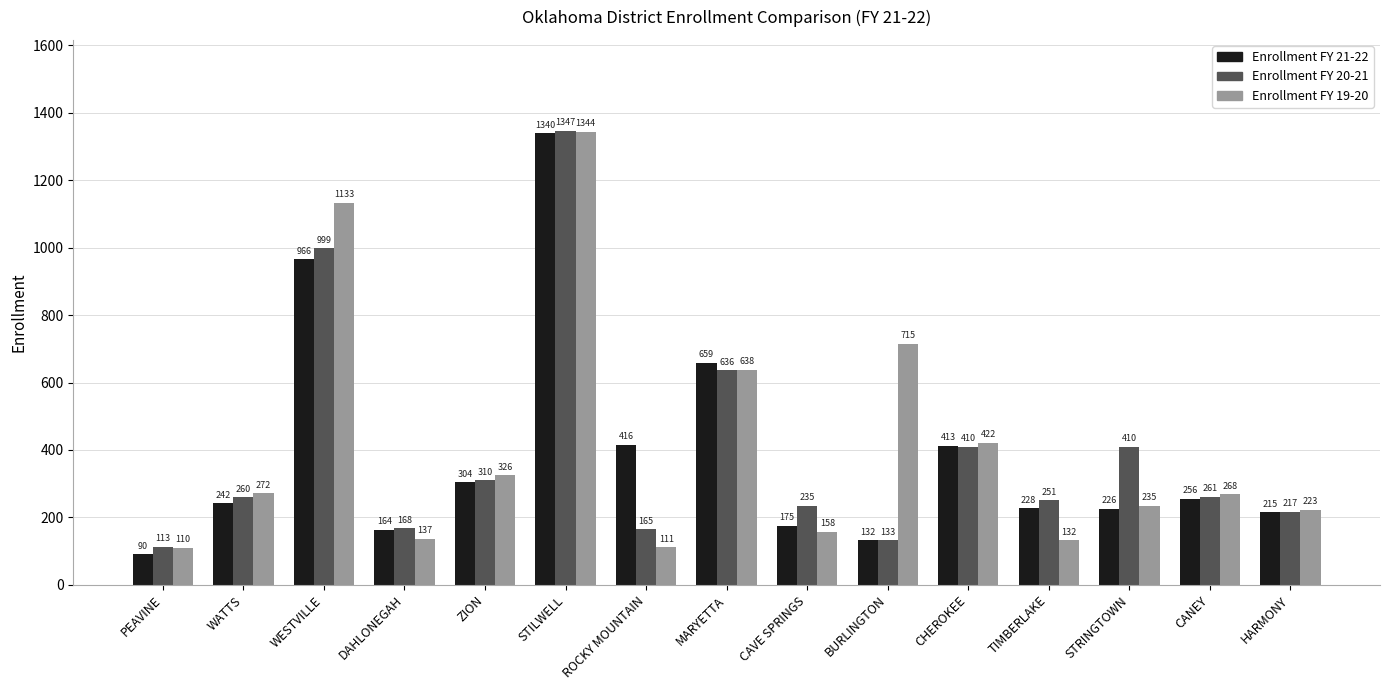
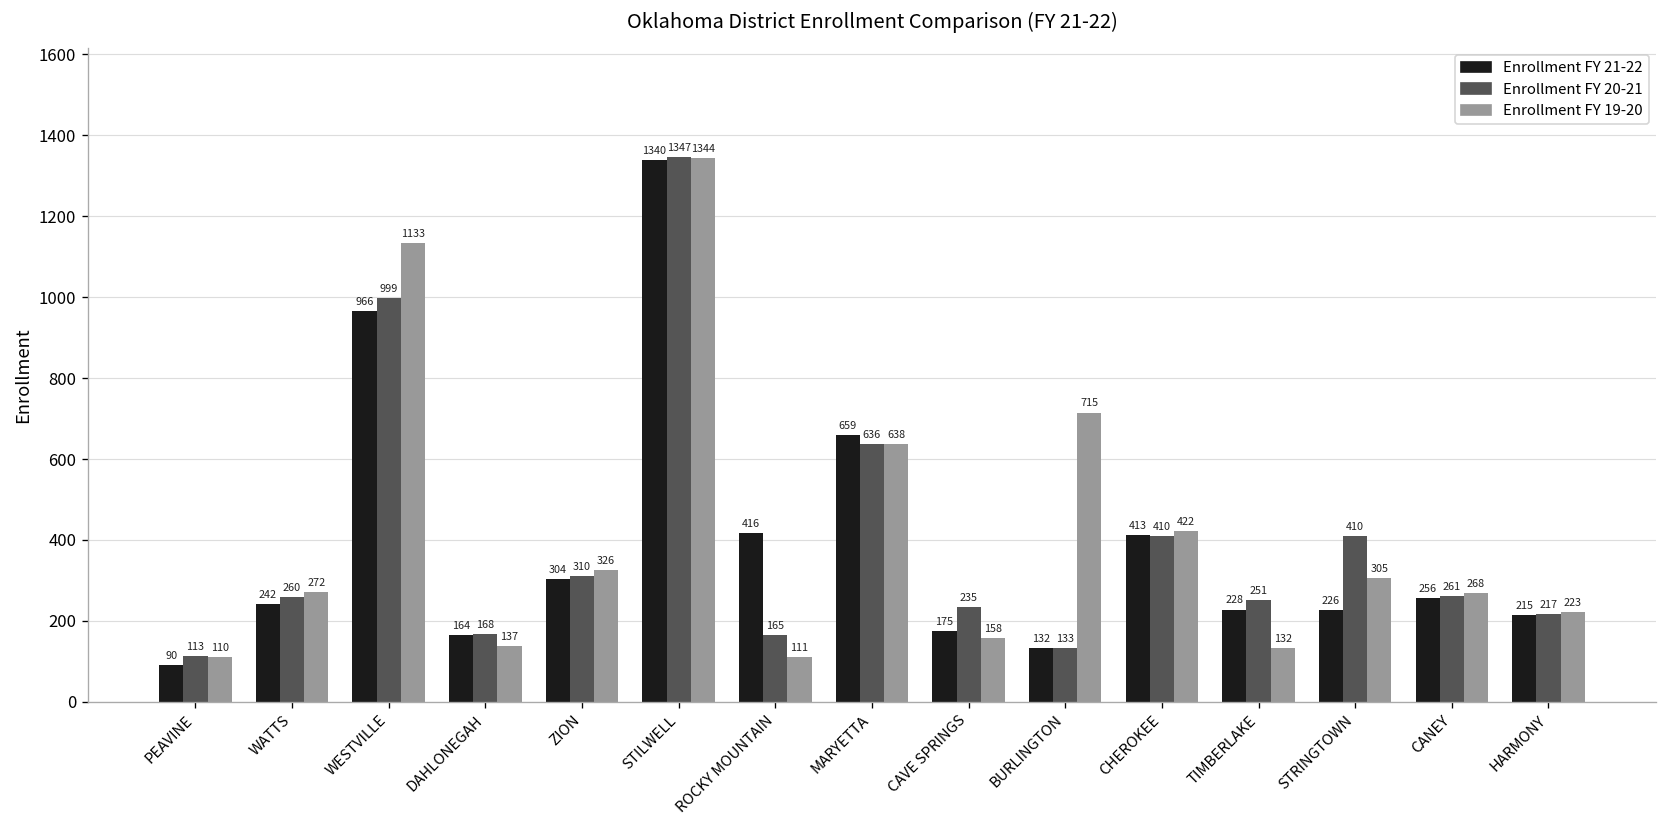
Enrollment FY 19-20, STRINGTOWN: 235 -> 305
